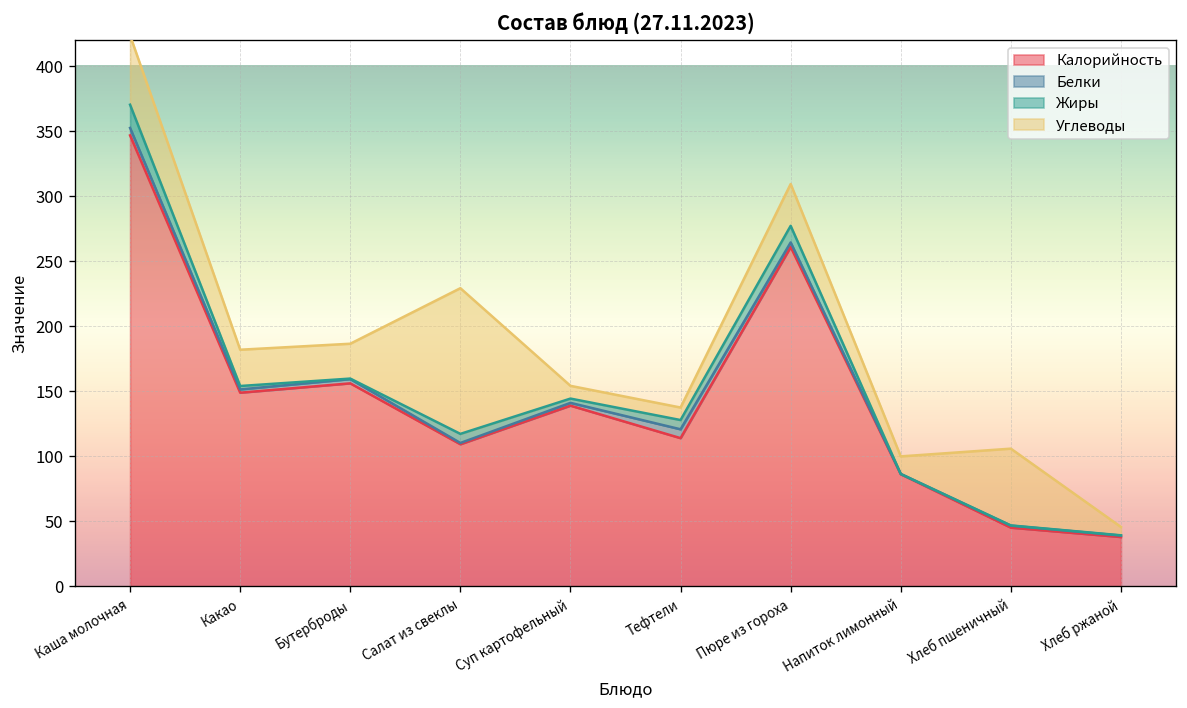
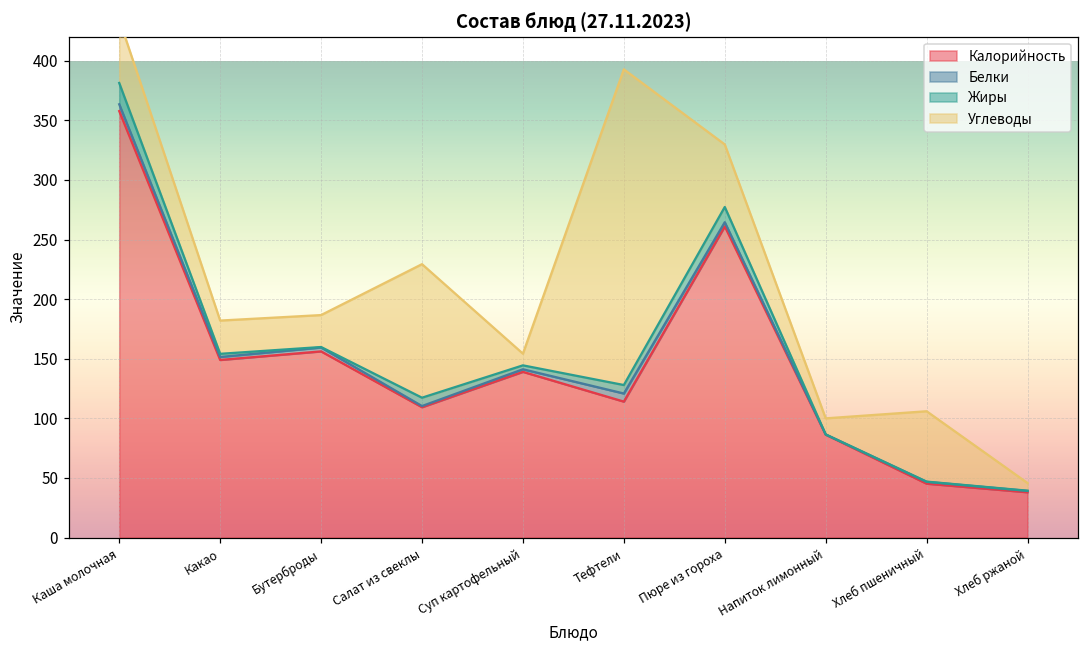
Калорийность, Каша молочная: 347 -> 358
Углеводы, Тефтели: 10 -> 265
Углеводы, Пюре из гороха: 32 -> 52
